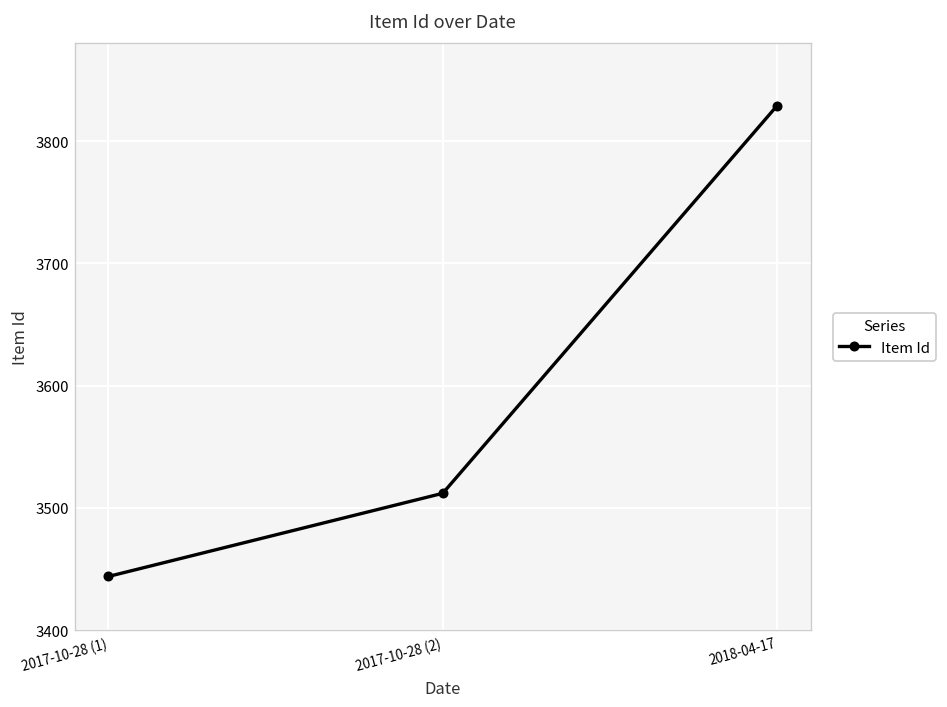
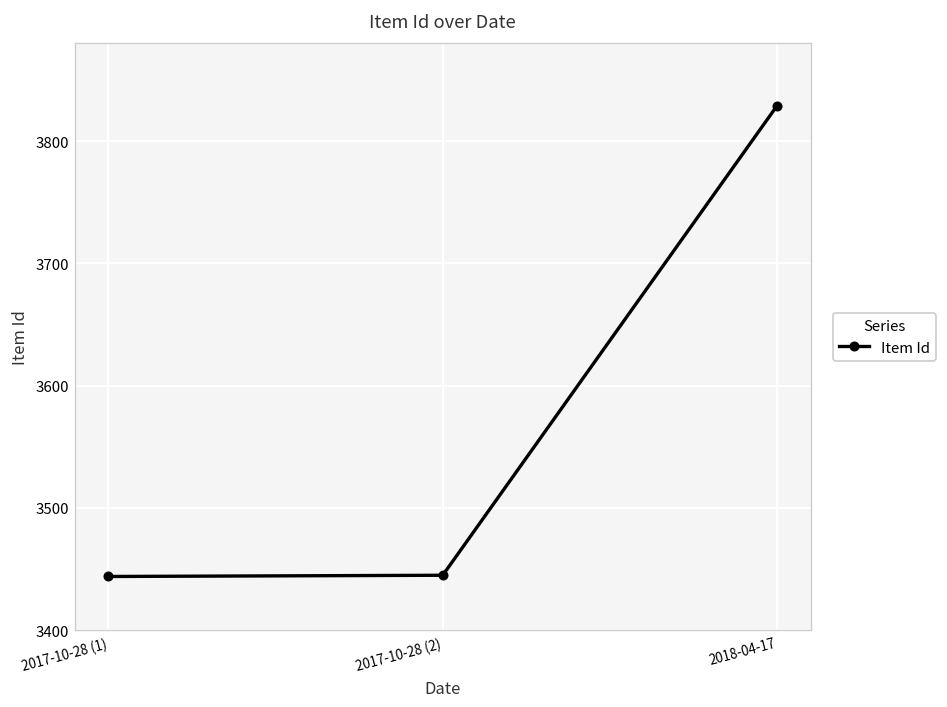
2017-10-28 (2): 3512 -> 3445
